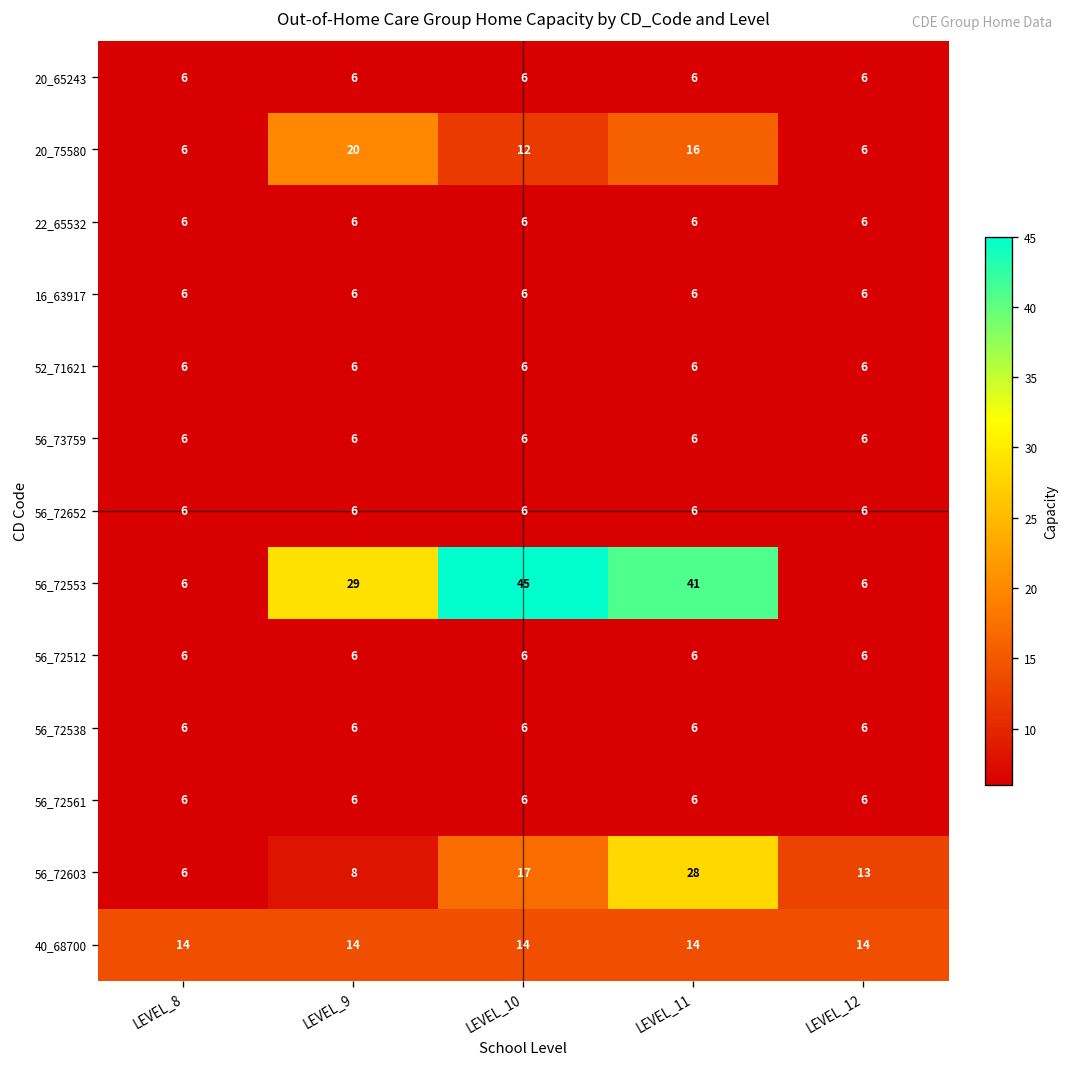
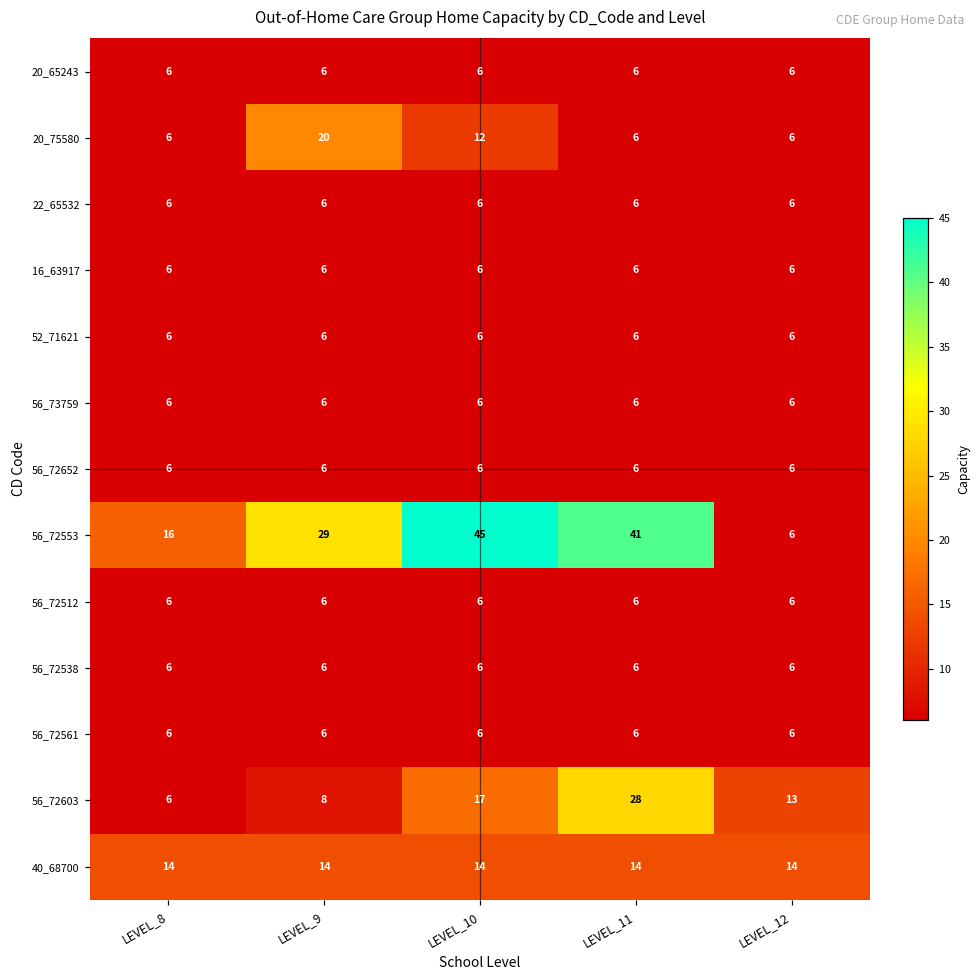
20_75580, LEVEL_11: 16 -> 6
56_72553, LEVEL_8: 6 -> 16
